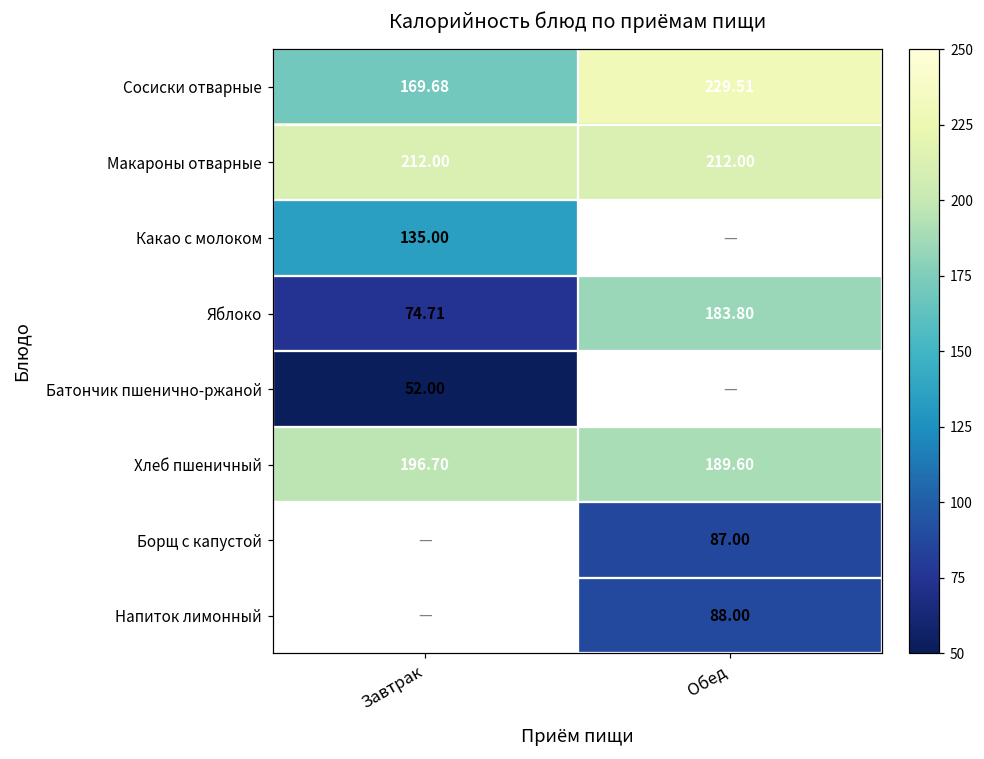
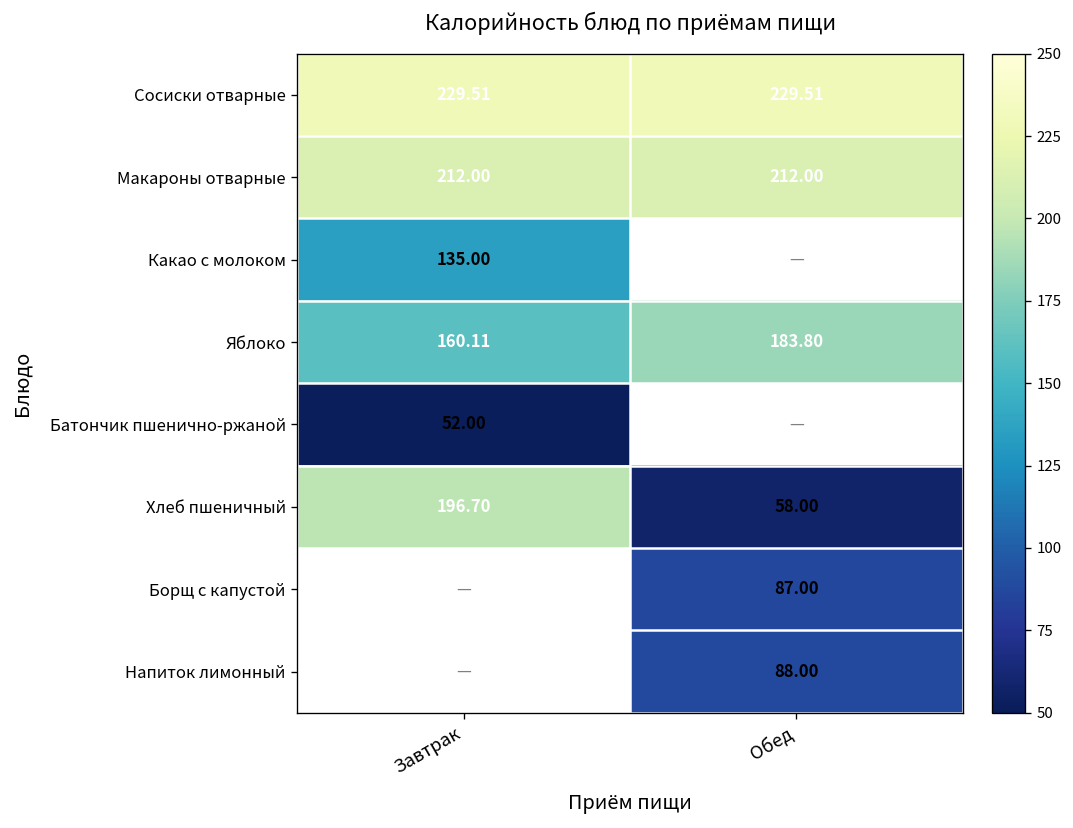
Сосиски отварные, Завтрак: 169.68 -> 229.51
Яблоко, Завтрак: 74.71 -> 160.11
Хлеб пшеничный, Обед: 189.60 -> 58.00
